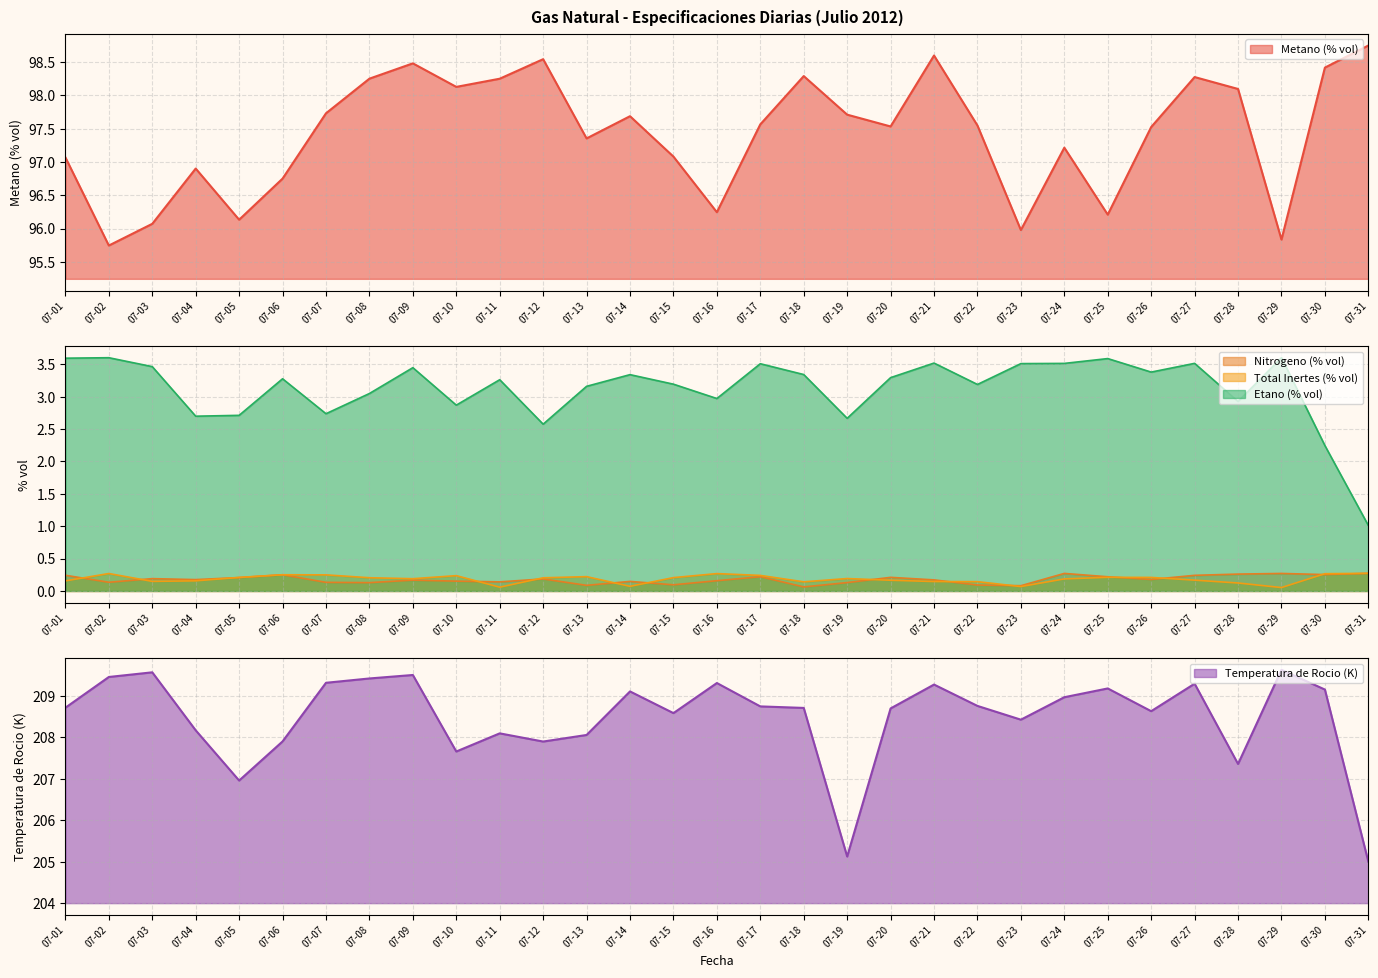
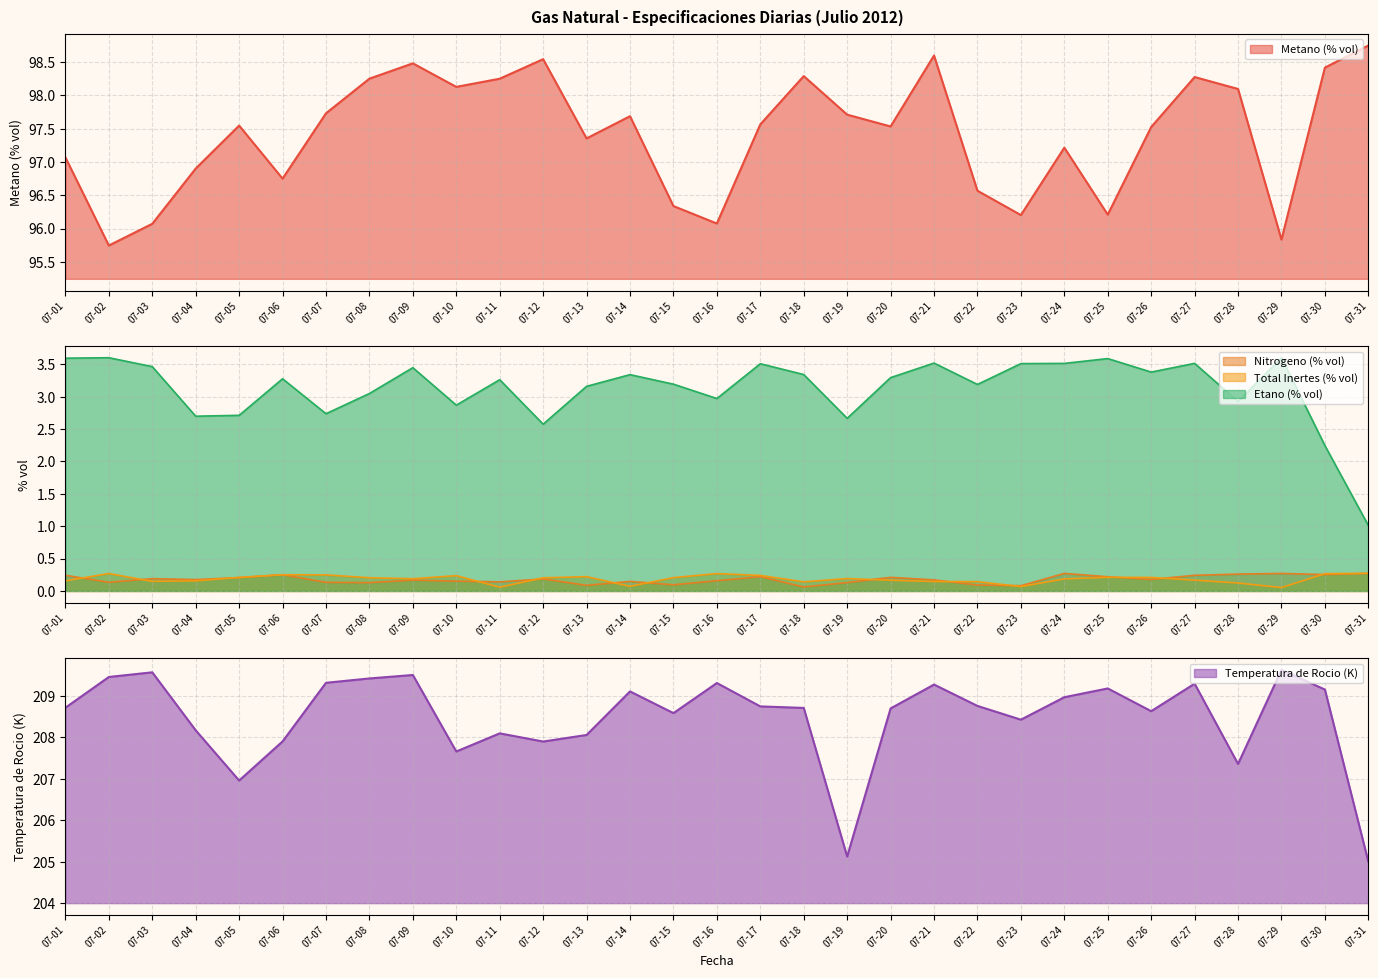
Gas Natural - Especificaciones Diarias (Julio 2012), 07-05: 96.1 -> 97.5
Gas Natural - Especificaciones Diarias (Julio 2012), 07-15: 97.1 -> 96.3
Gas Natural - Especificaciones Diarias (Julio 2012), 07-16: 96.2 -> 96.1
Gas Natural - Especificaciones Diarias (Julio 2012), 07-22: 97.5 -> 96.6
Gas Natural - Especificaciones Diarias (Julio 2012), 07-23: 96.0 -> 96.2
